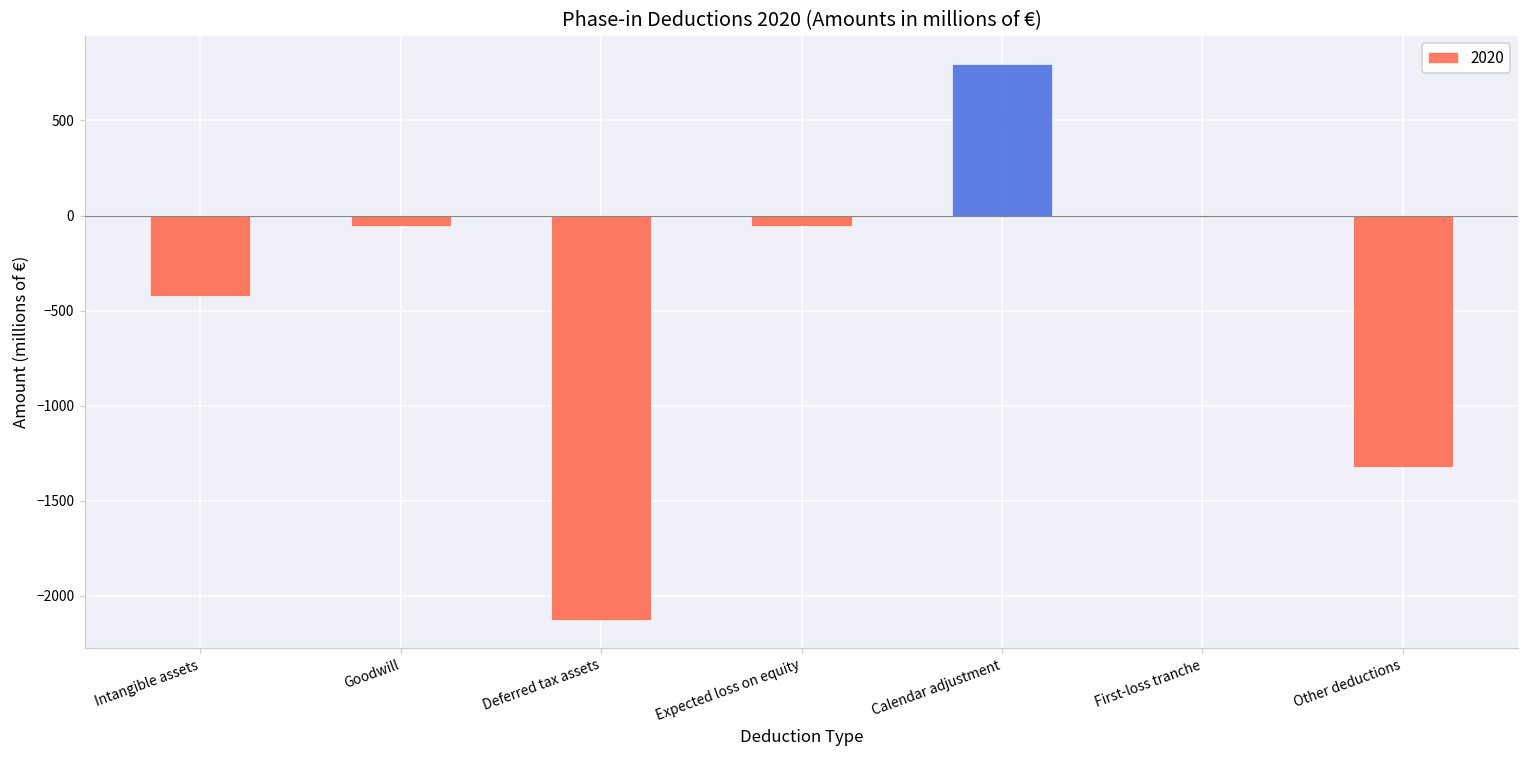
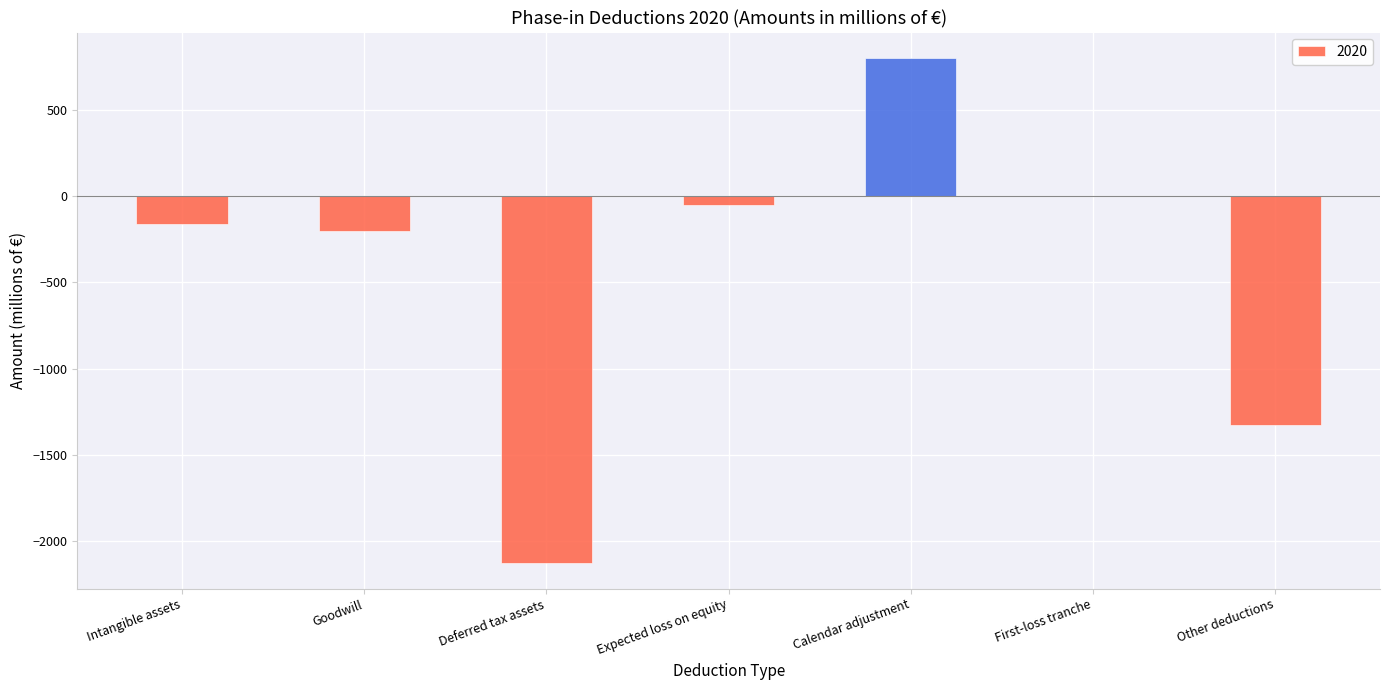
Intangible assets: -430 -> -160
Goodwill: -50 -> -200
